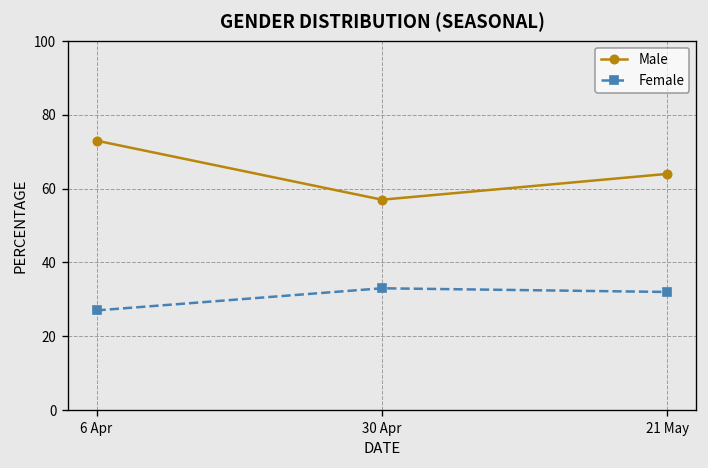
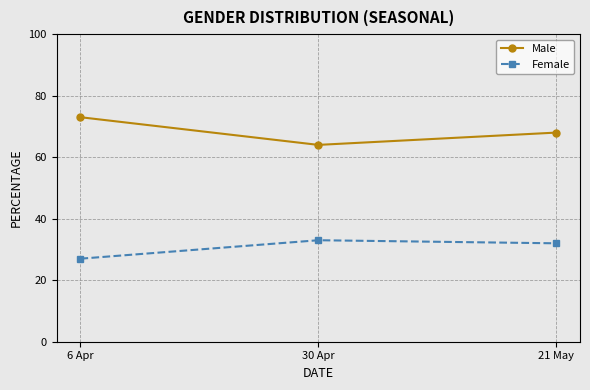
Male, 30 Apr: 57 -> 64
Male, 21 May: 64 -> 68
